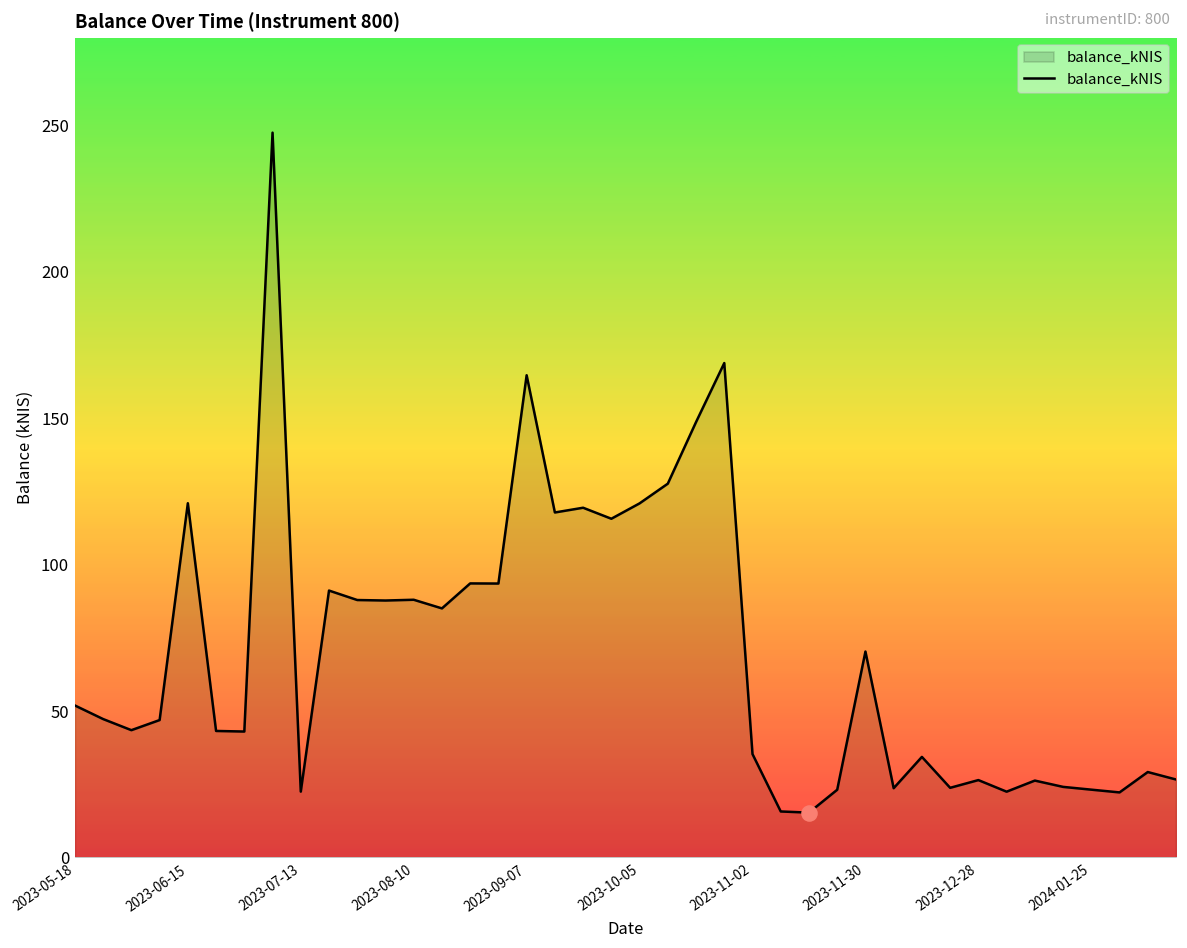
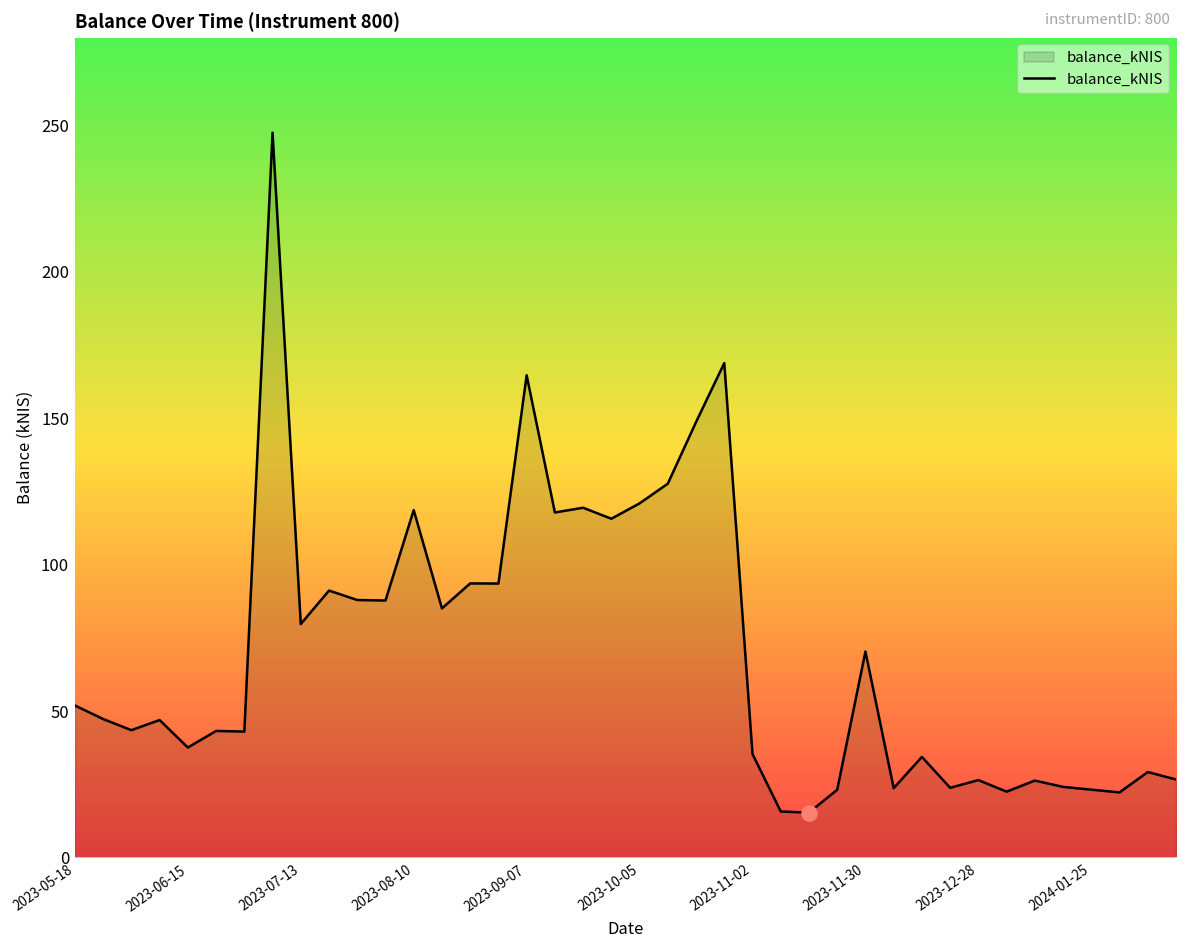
balance_kNIS, 2023-06-15: 121 -> 38
balance_kNIS, 2023-07-13: 22 -> 80
balance_kNIS, 2023-08-10: 88 -> 119
